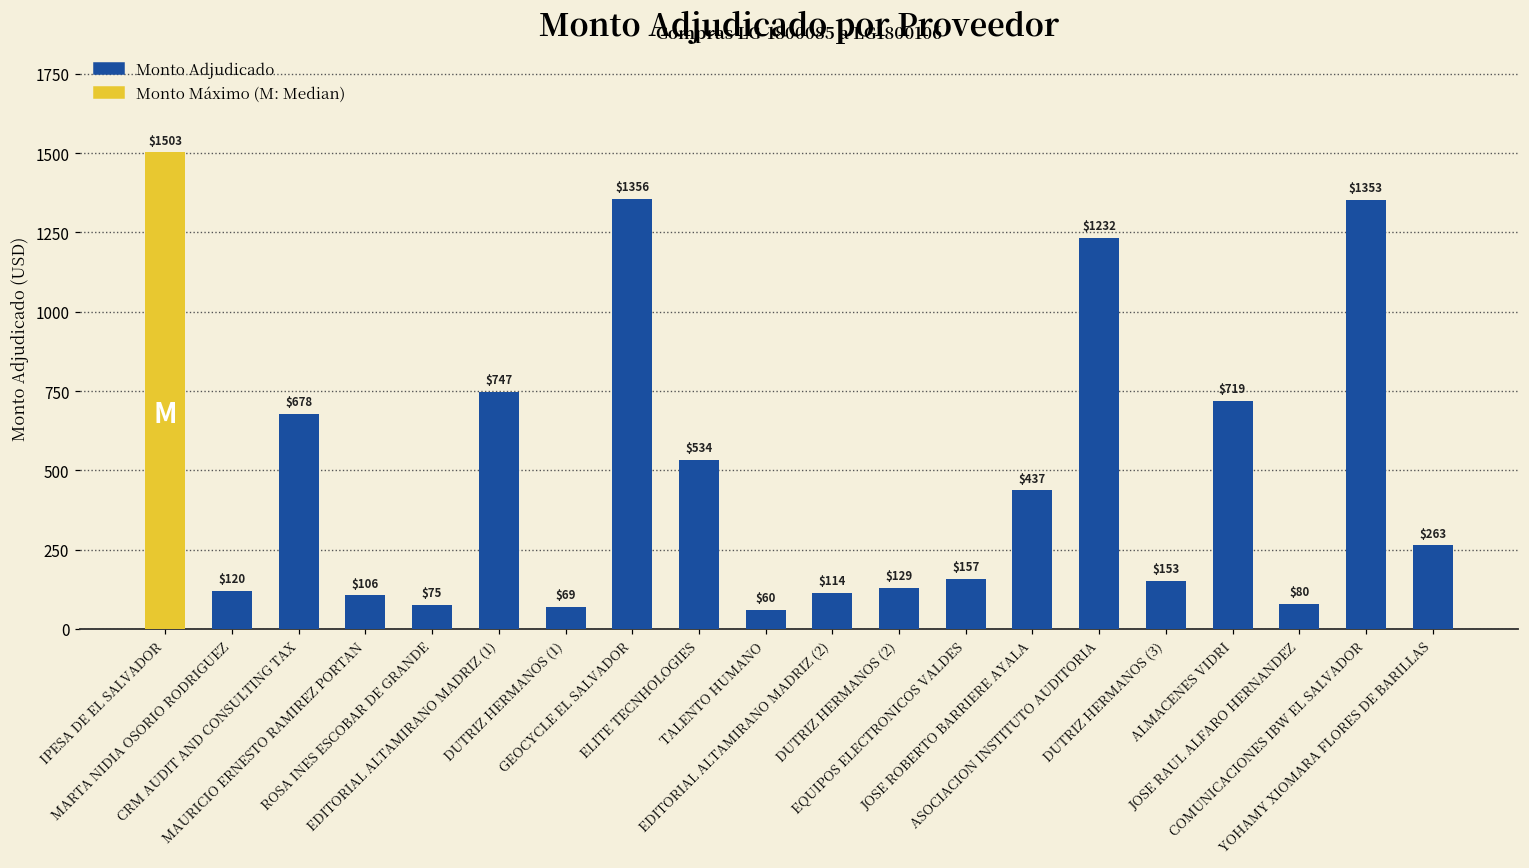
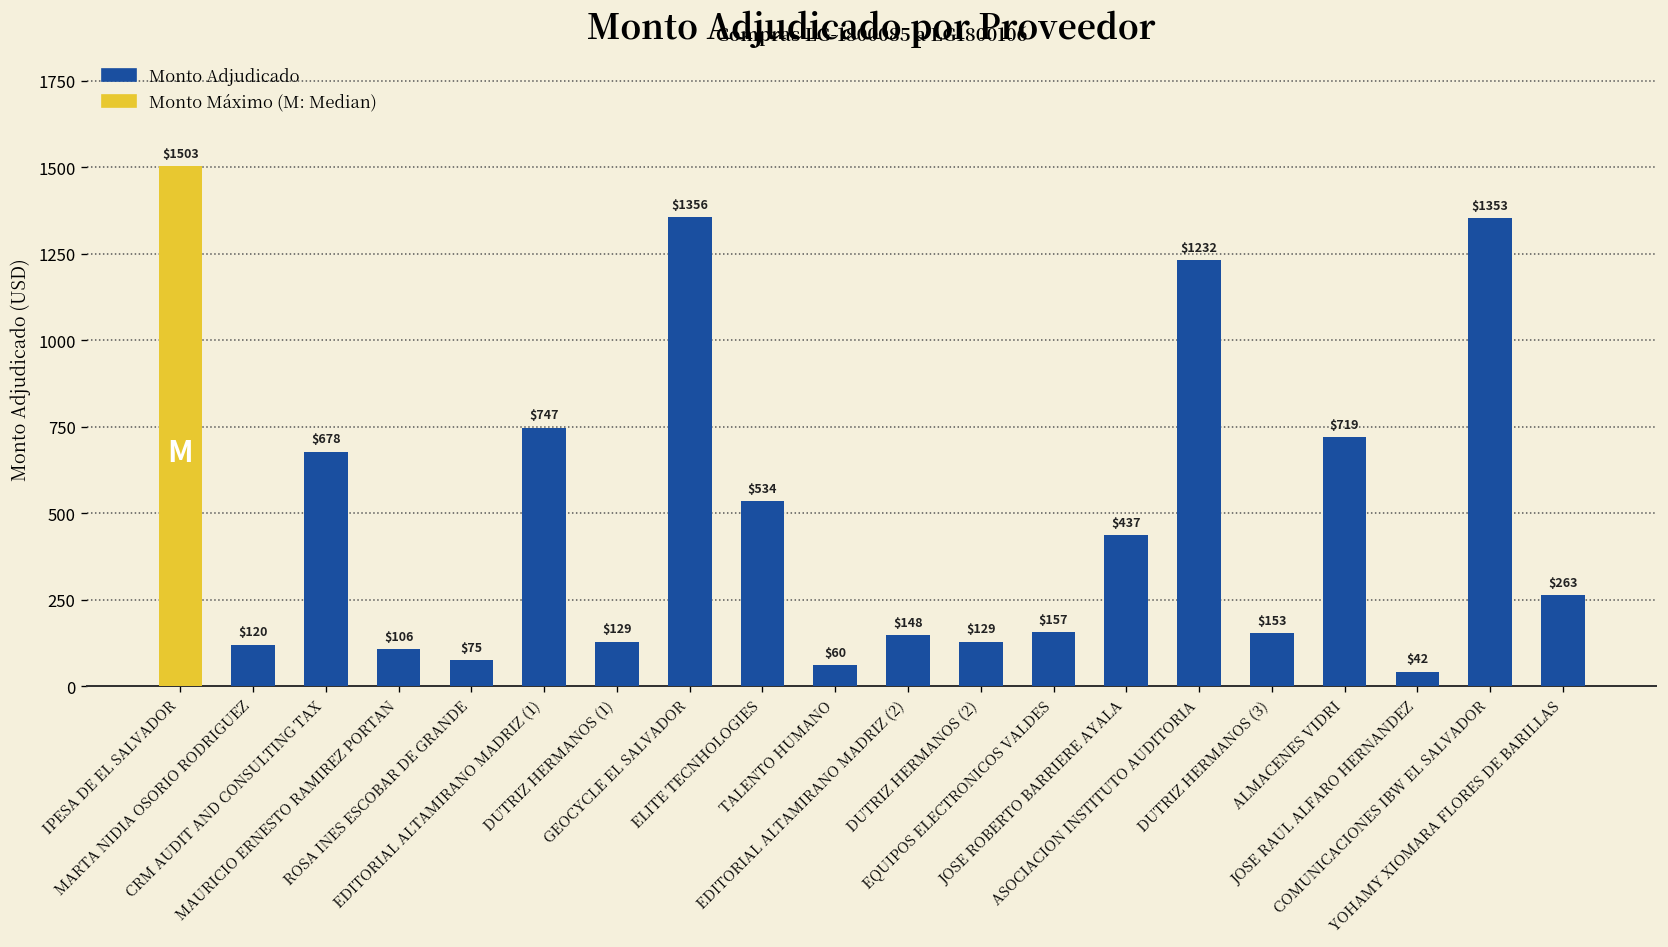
DUTRIZ HERMANOS (1): $69 -> $129
EDITORIAL ALTAMIRANO MADRIZ (2): $114 -> $148
JOSE RAUL ALFARO HERNANDEZ: $80 -> $42
